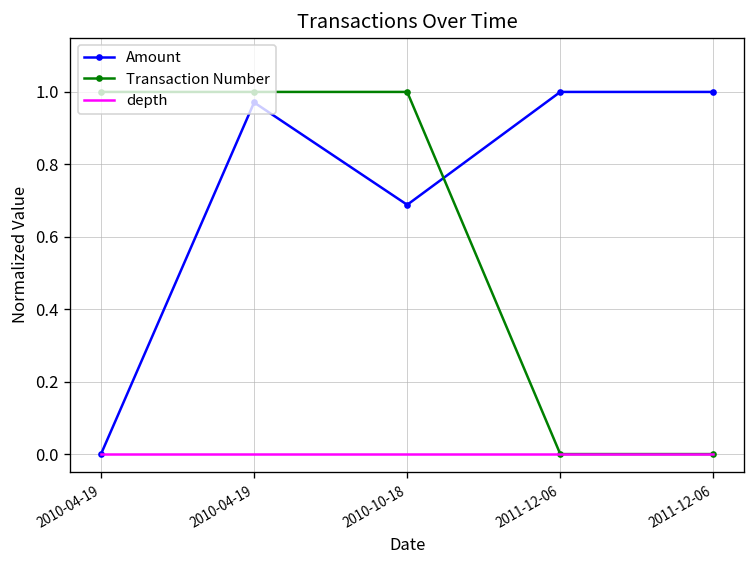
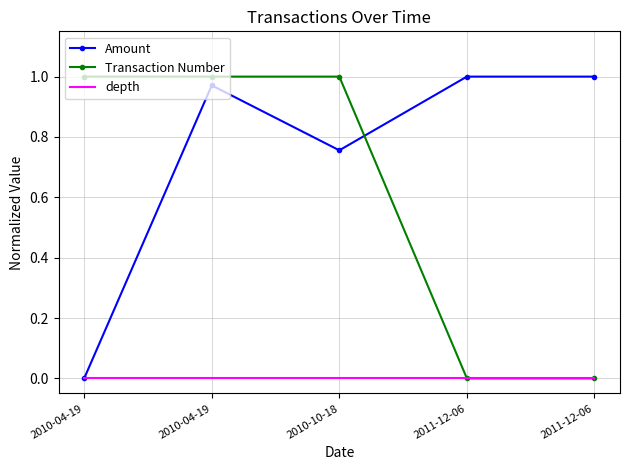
Amount, 2010-10-18: 0.69 -> 0.76
